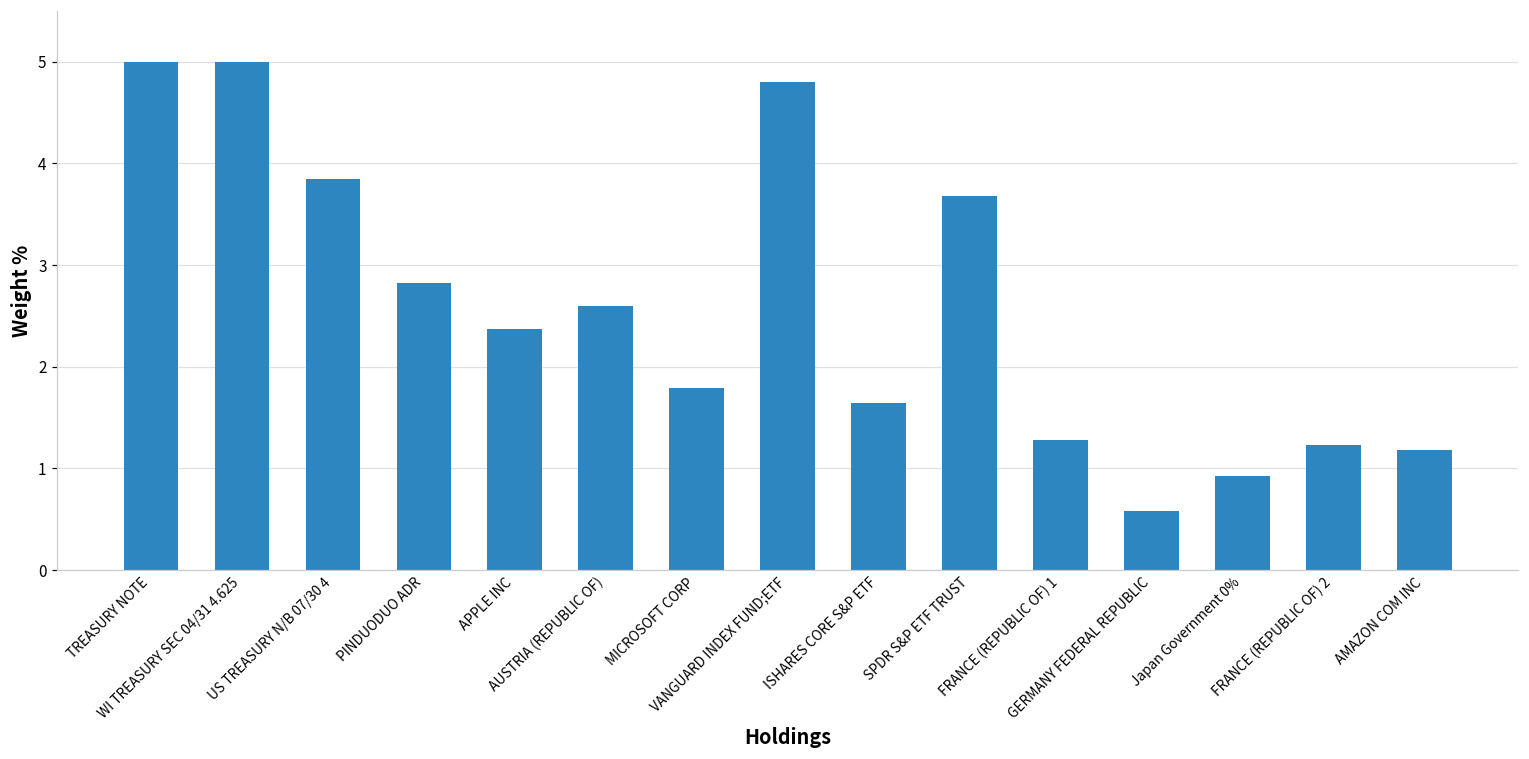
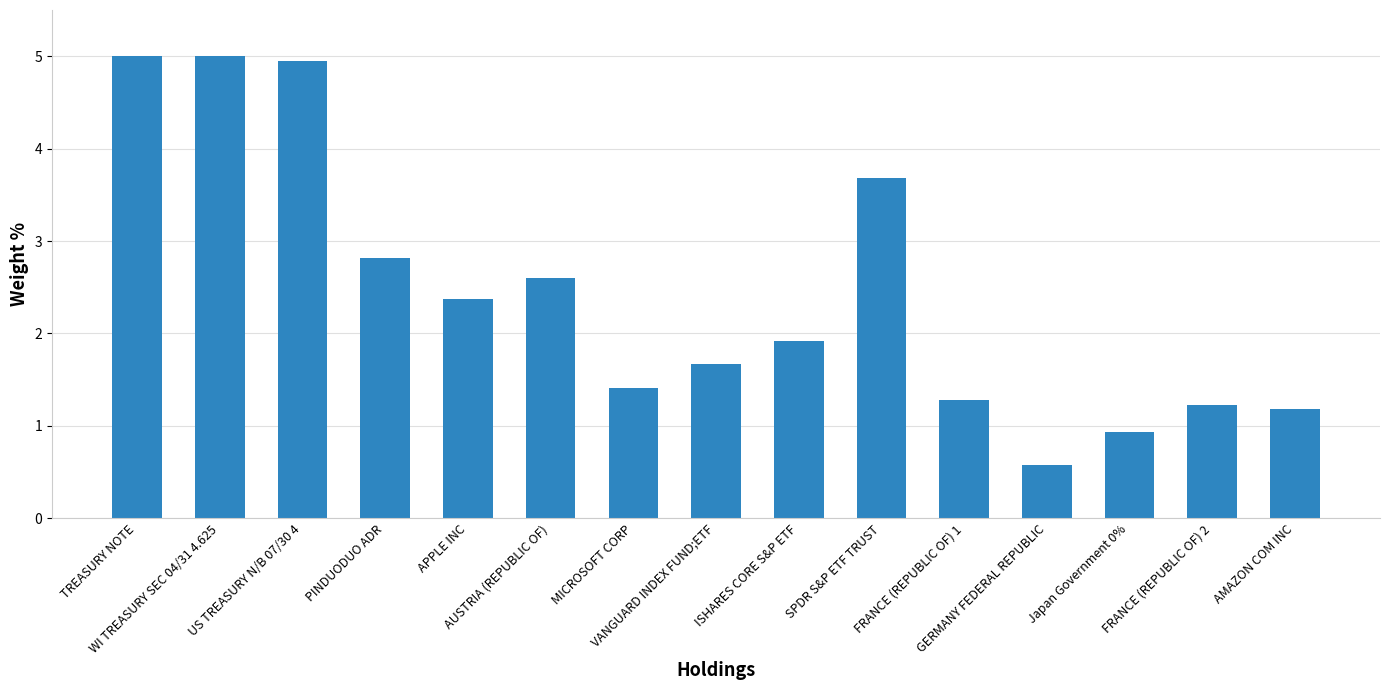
US TREASURY N/B 07/30 4: 3.9 -> 5.0
MICROSOFT CORP: 1.8 -> 1.4
VANGUARD INDEX FUND;ETF: 4.8 -> 1.7
ISHARES CORE S&P ETF: 1.6 -> 1.9
